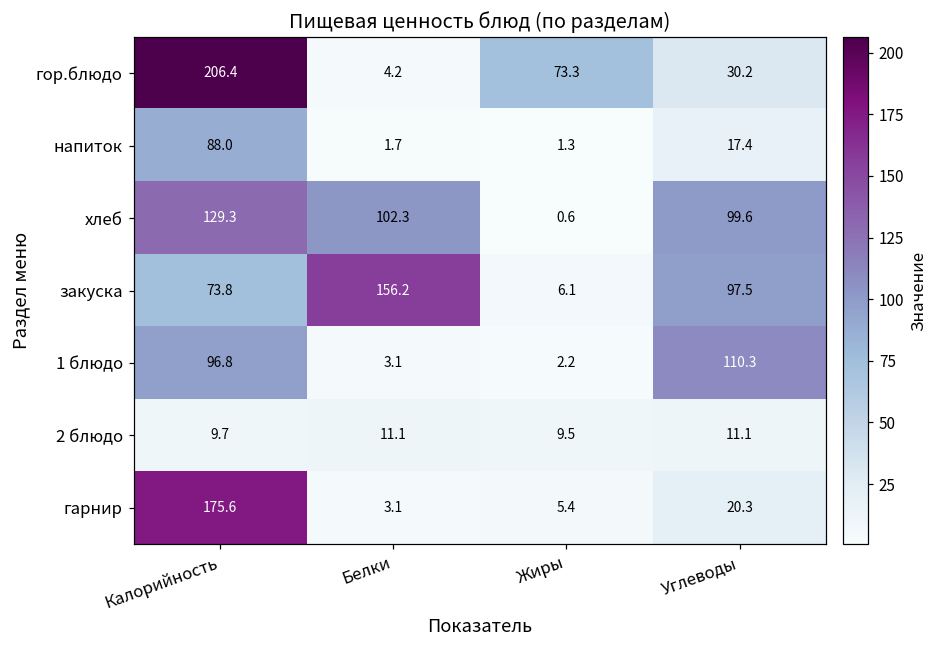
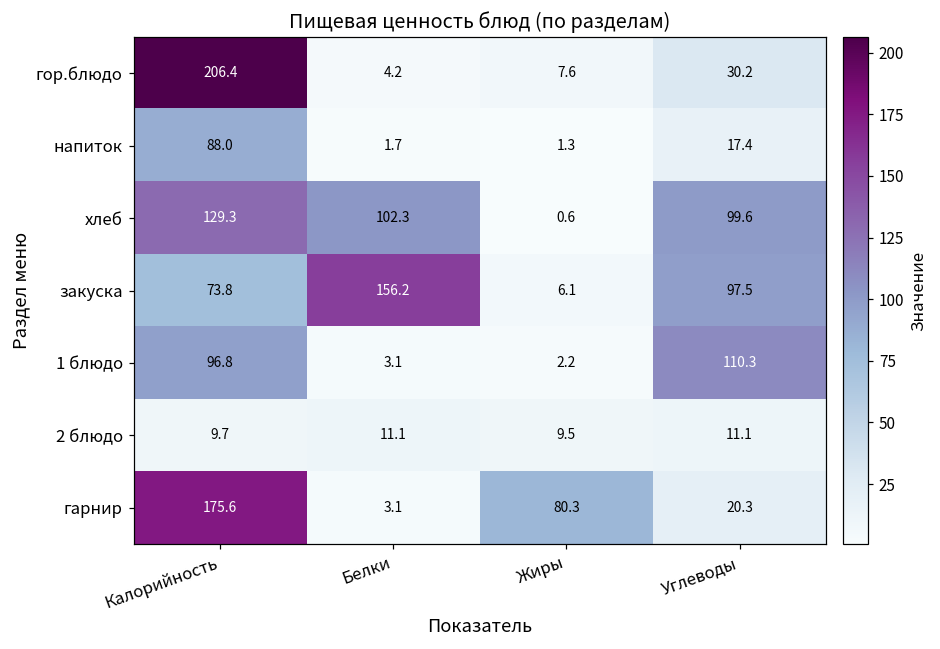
гор.блюдо, Жиры: 73.3 -> 7.6
гарнир, Жиры: 5.4 -> 80.3
